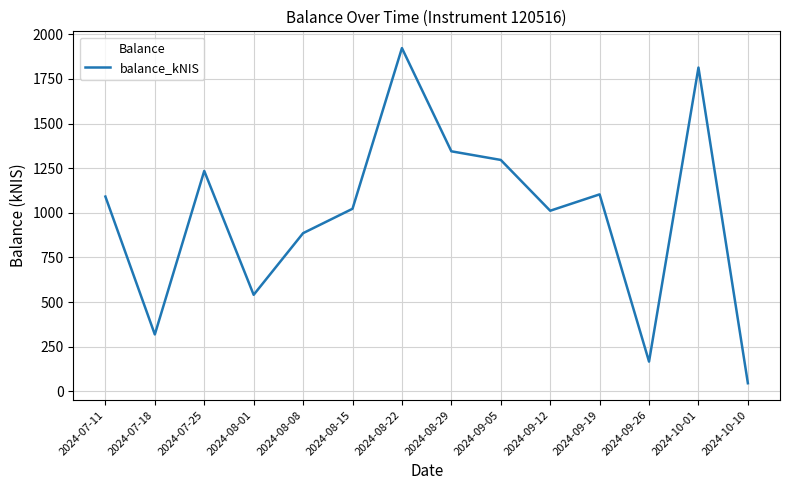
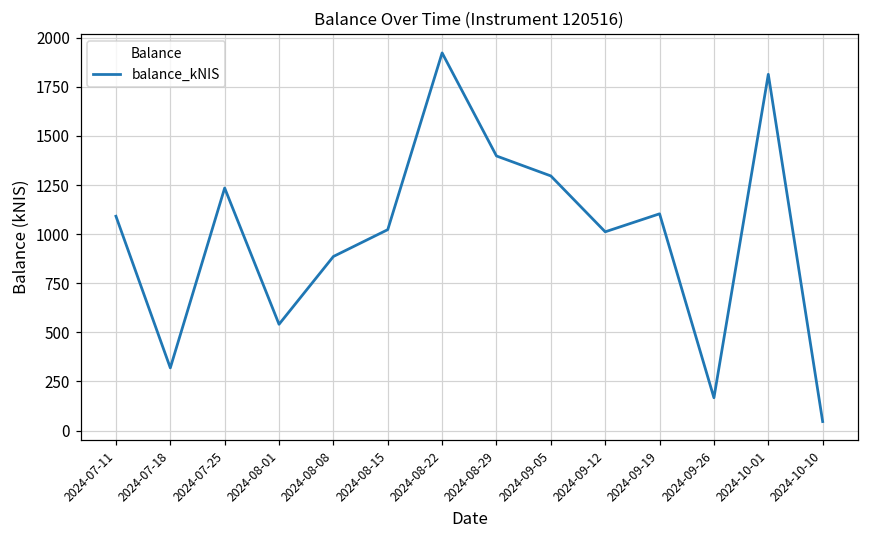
2024-08-29: 1340 -> 1400
